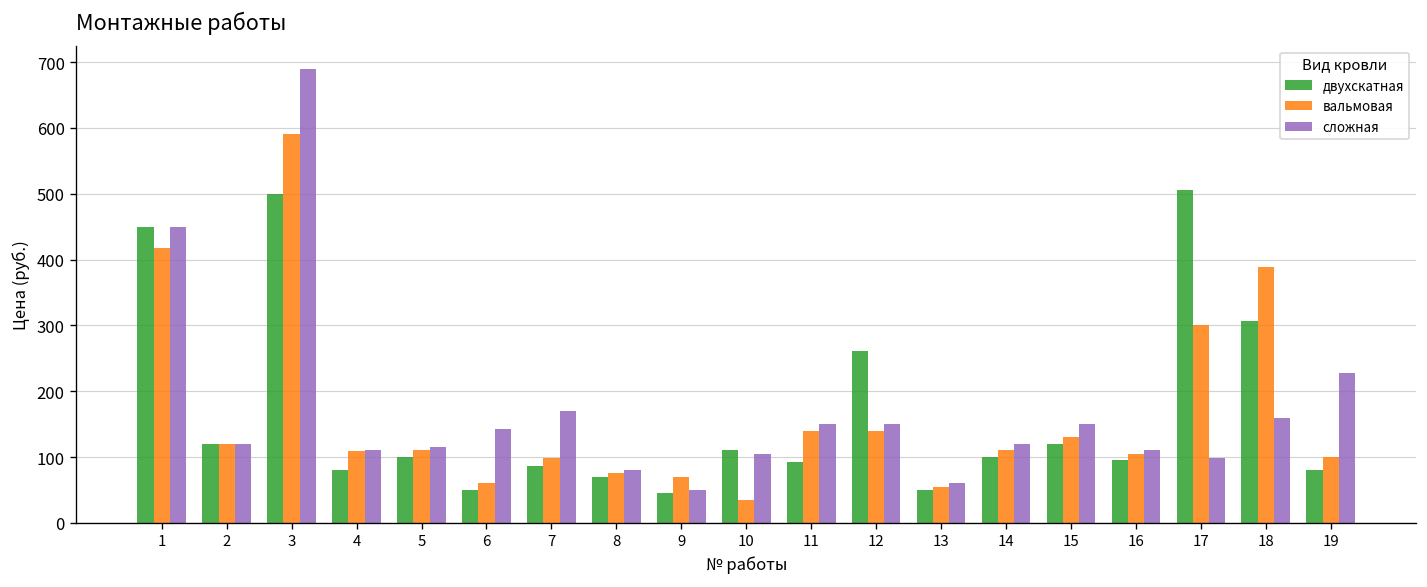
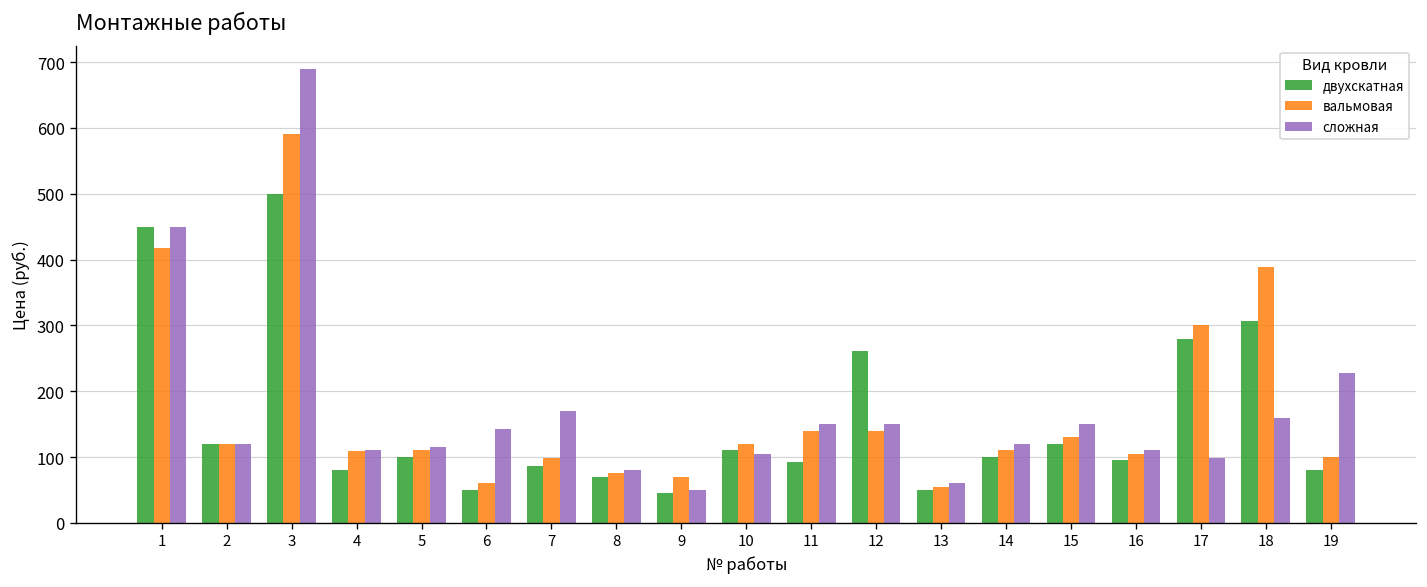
вальмовая, 10: 40 -> 120
двухскатная, 17: 510 -> 280
